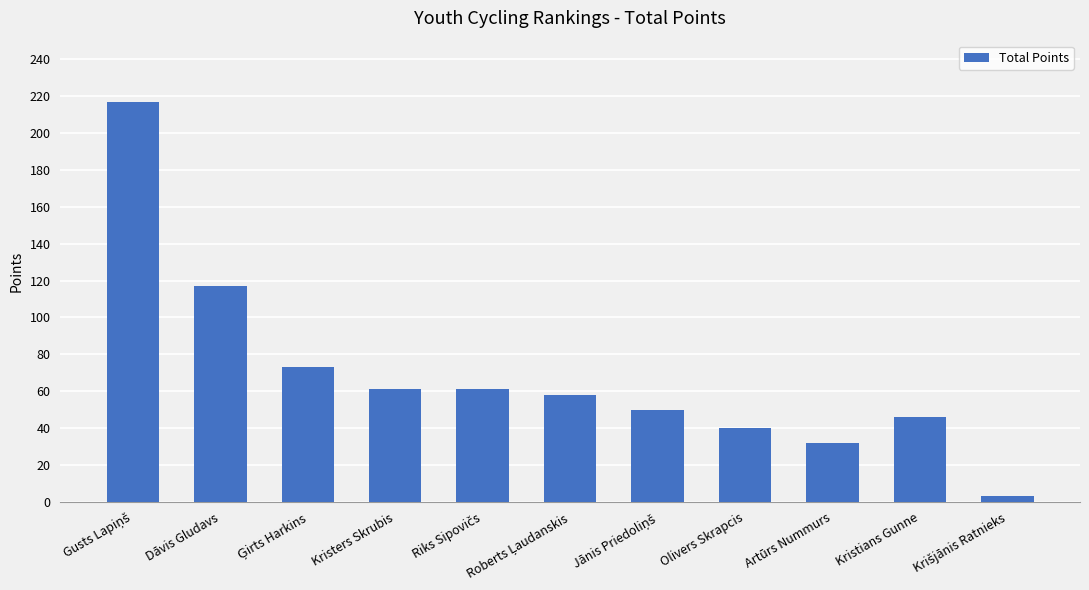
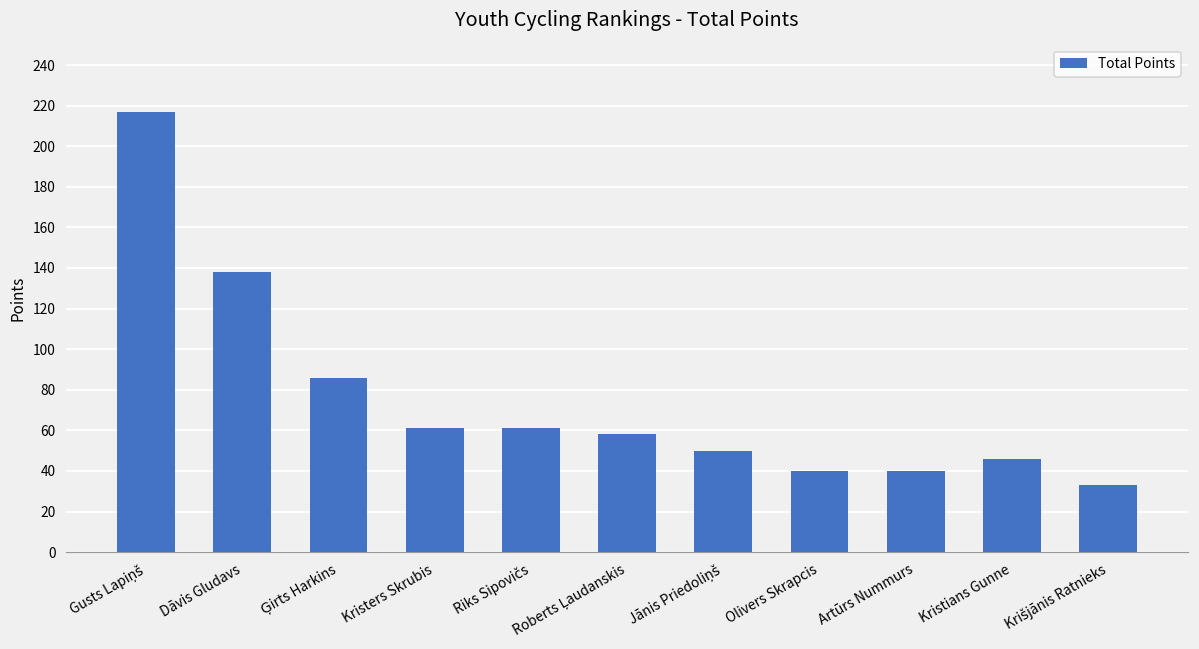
Dāvis Gludavs: 117 -> 138
Ģirts Harkins: 73 -> 86
Artūrs Nummurs: 32 -> 40
Krišjānis Ratnieks: 3 -> 33
